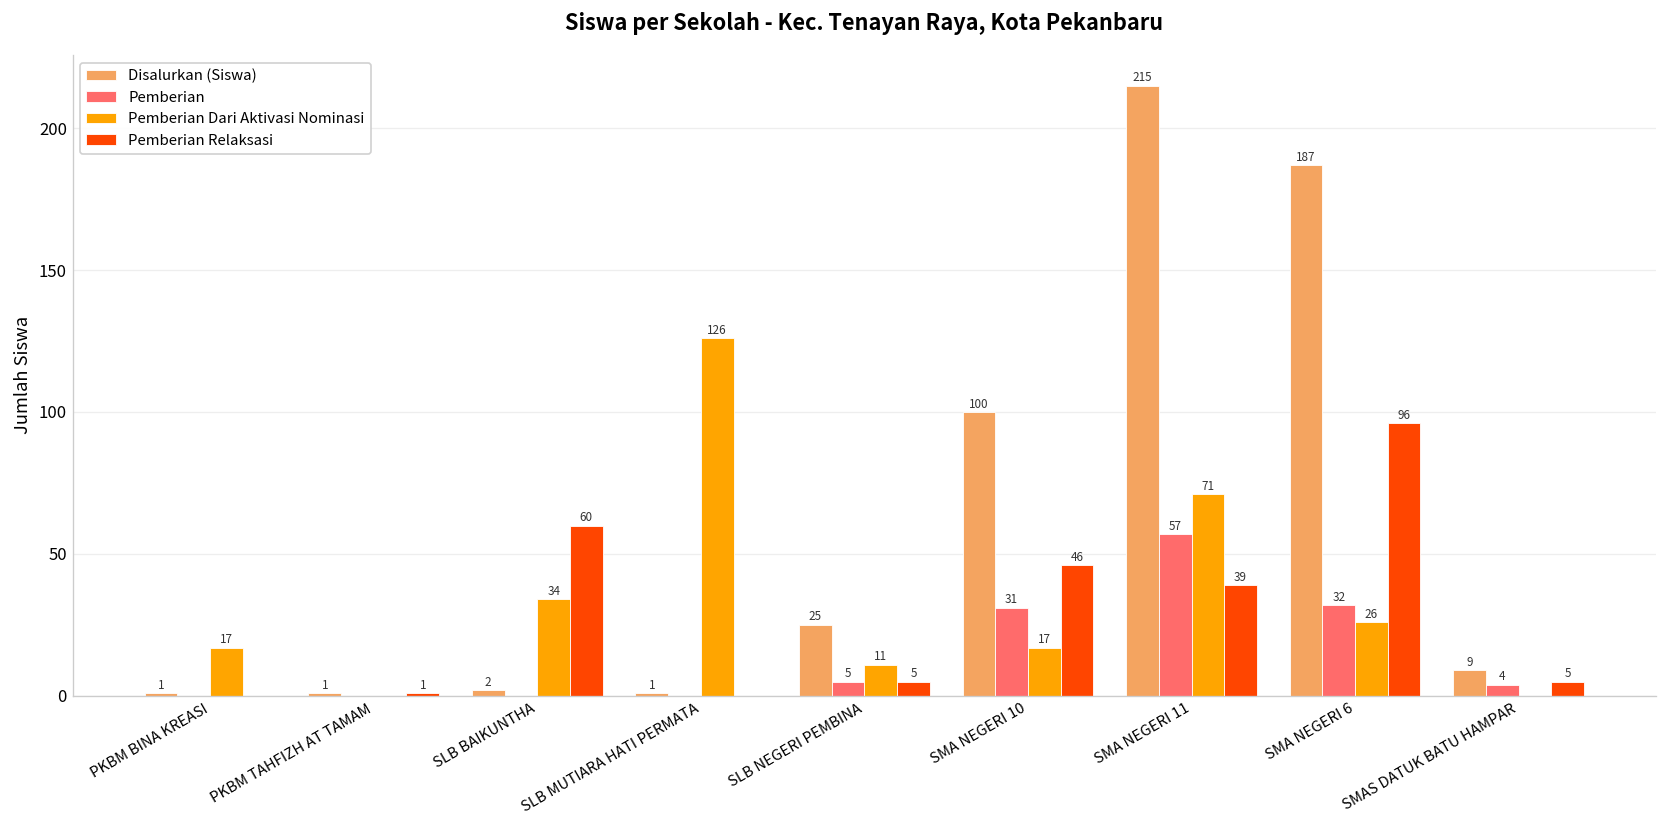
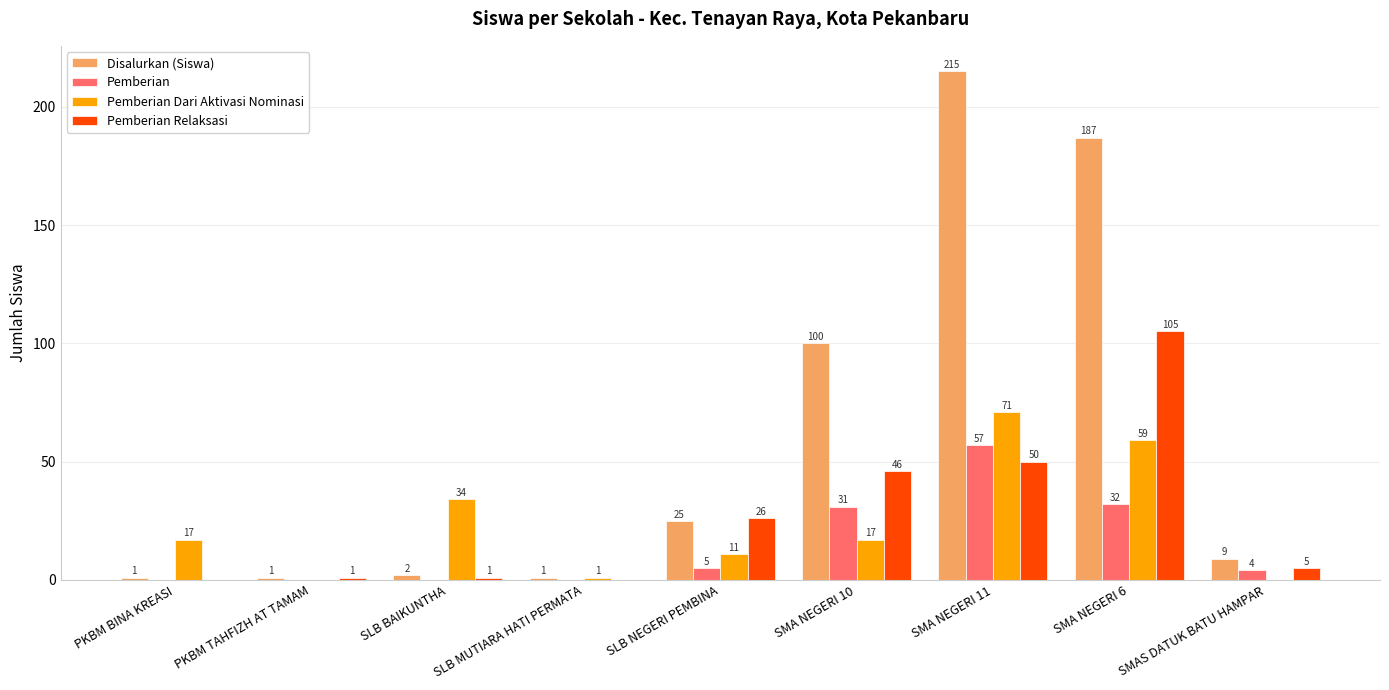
Pemberian Relaksasi, SLB BAIKUNTHA: 60 -> 1
Pemberian Dari Aktivasi Nominasi, SLB MUTIARA HATI PERMATA: 126 -> 1
Pemberian Relaksasi, SLB NEGERI PEMBINA: 5 -> 26
Pemberian Relaksasi, SMA NEGERI 11: 39 -> 50
Pemberian Dari Aktivasi Nominasi, SMA NEGERI 6: 26 -> 59
Pemberian Relaksasi, SMA NEGERI 6: 96 -> 105
